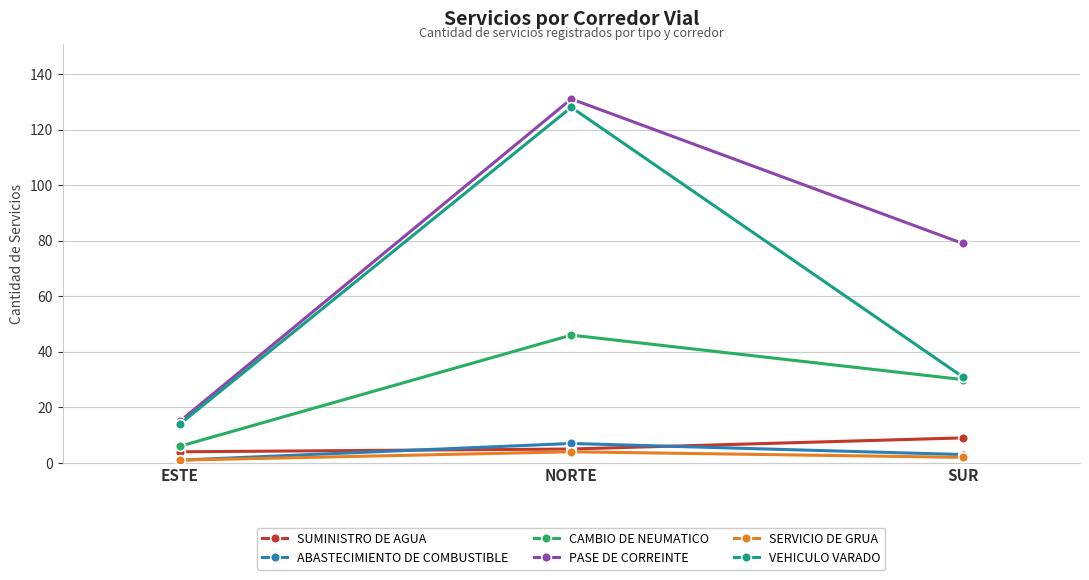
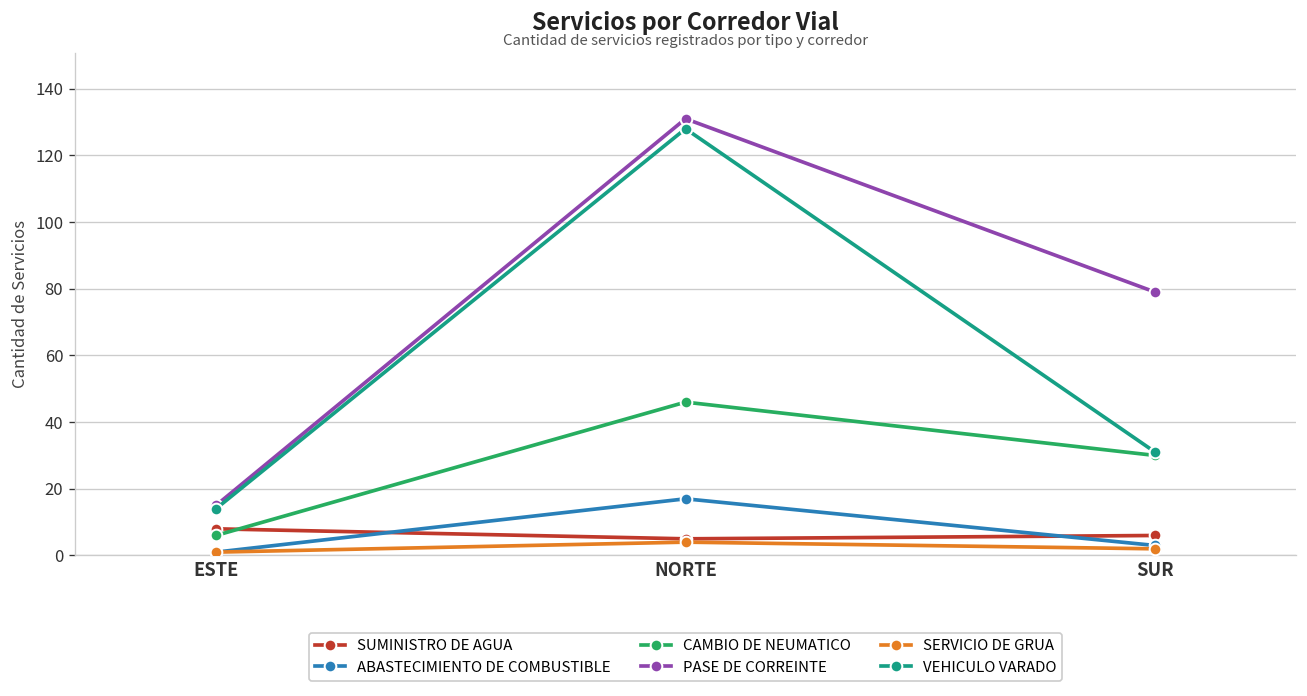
SUMINISTRO DE AGUA, ESTE: 4 -> 8
ABASTECIMIENTO DE COMBUSTIBLE, NORTE: 7 -> 17
SUMINISTRO DE AGUA, SUR: 9 -> 6
